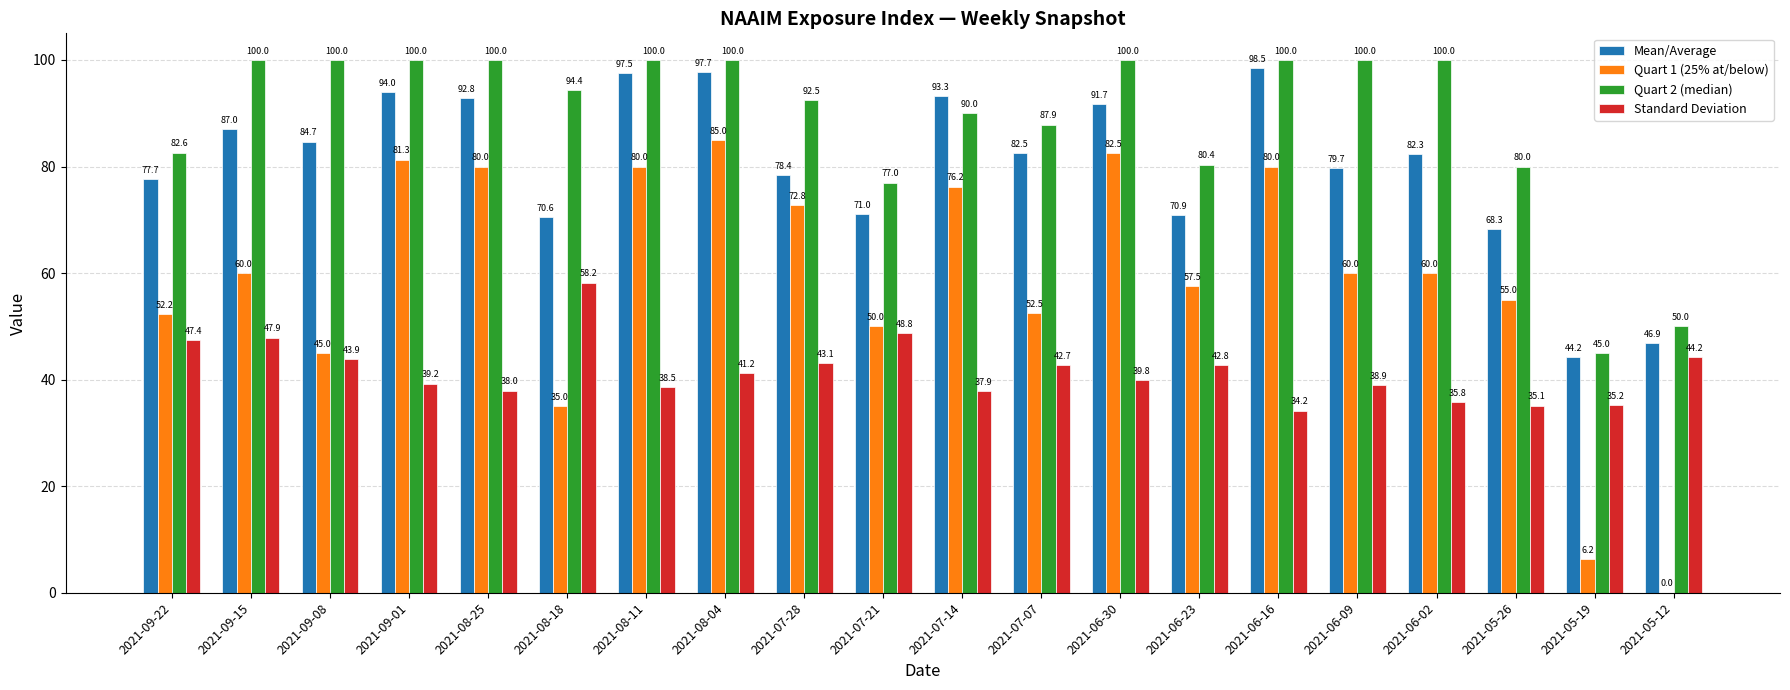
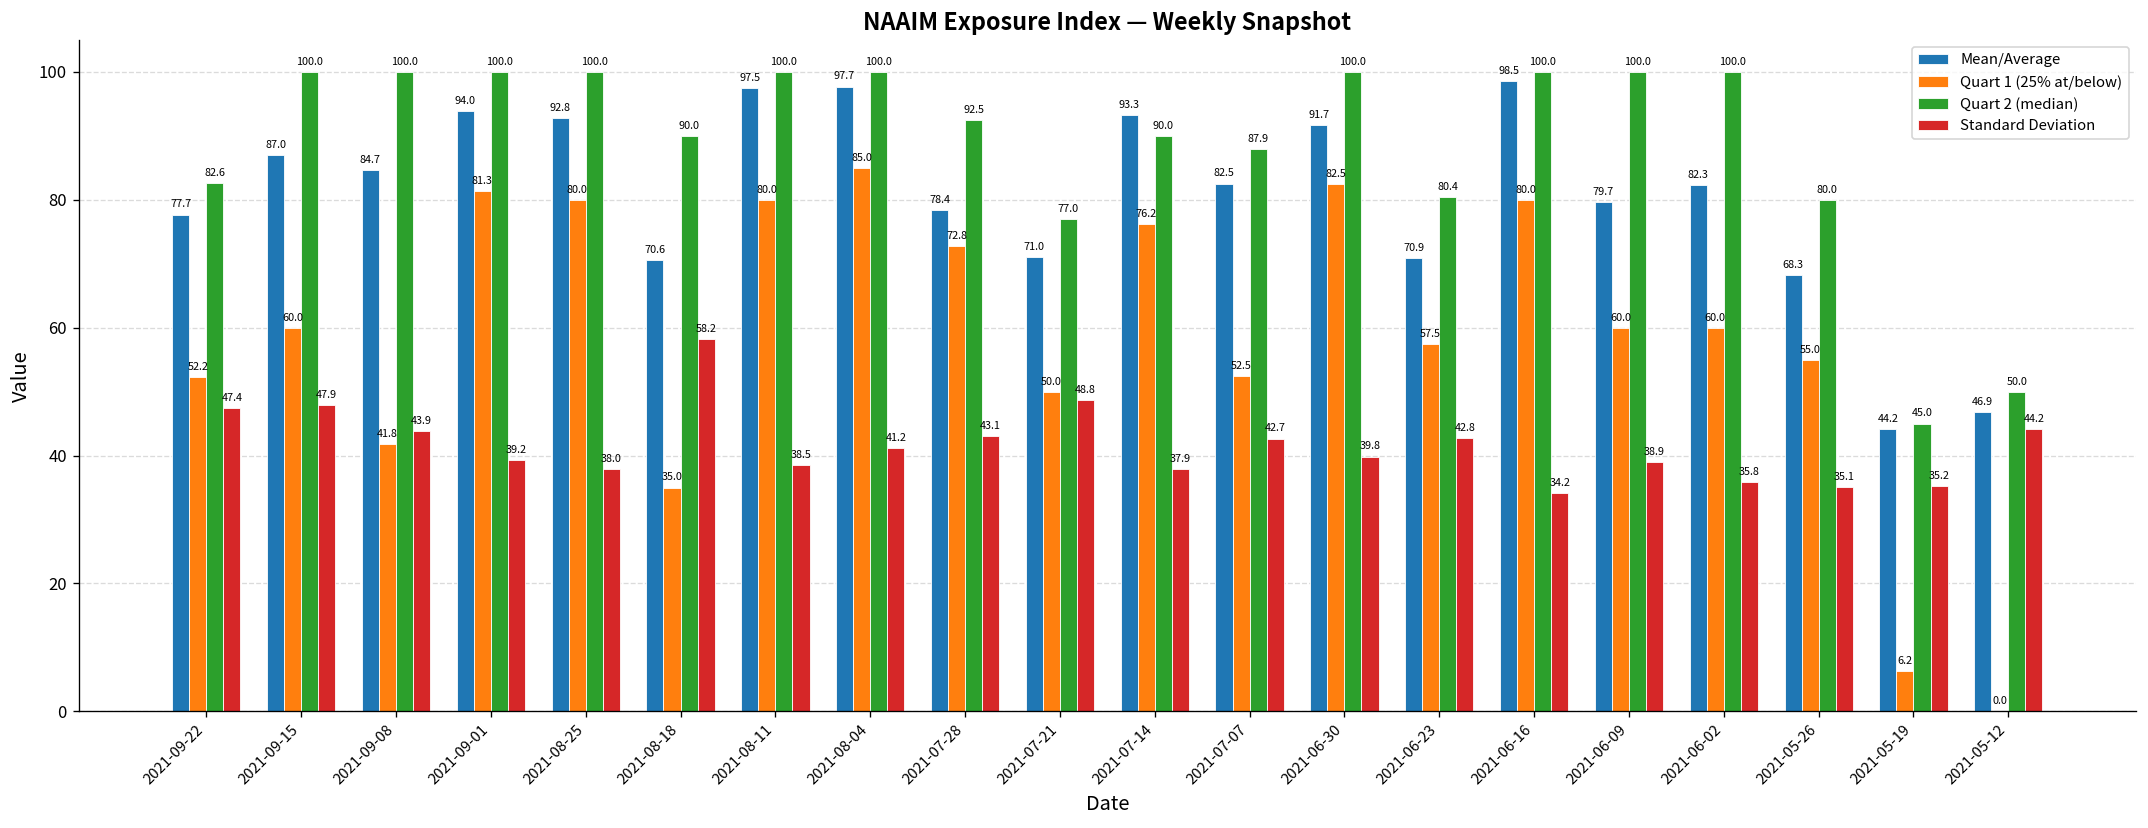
Quart 1 (25% at/below), 2021-09-08: 45.0 -> 41.8
Quart 2 (median), 2021-08-18: 94.4 -> 90.0
